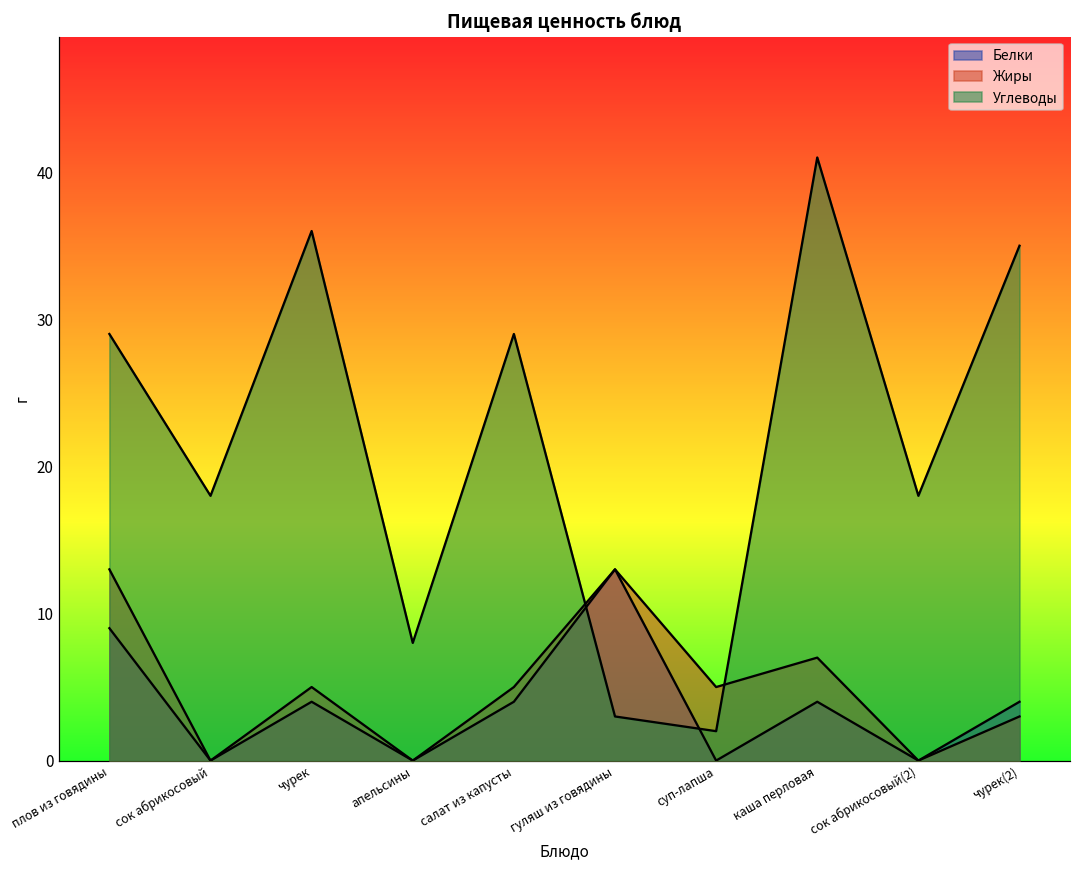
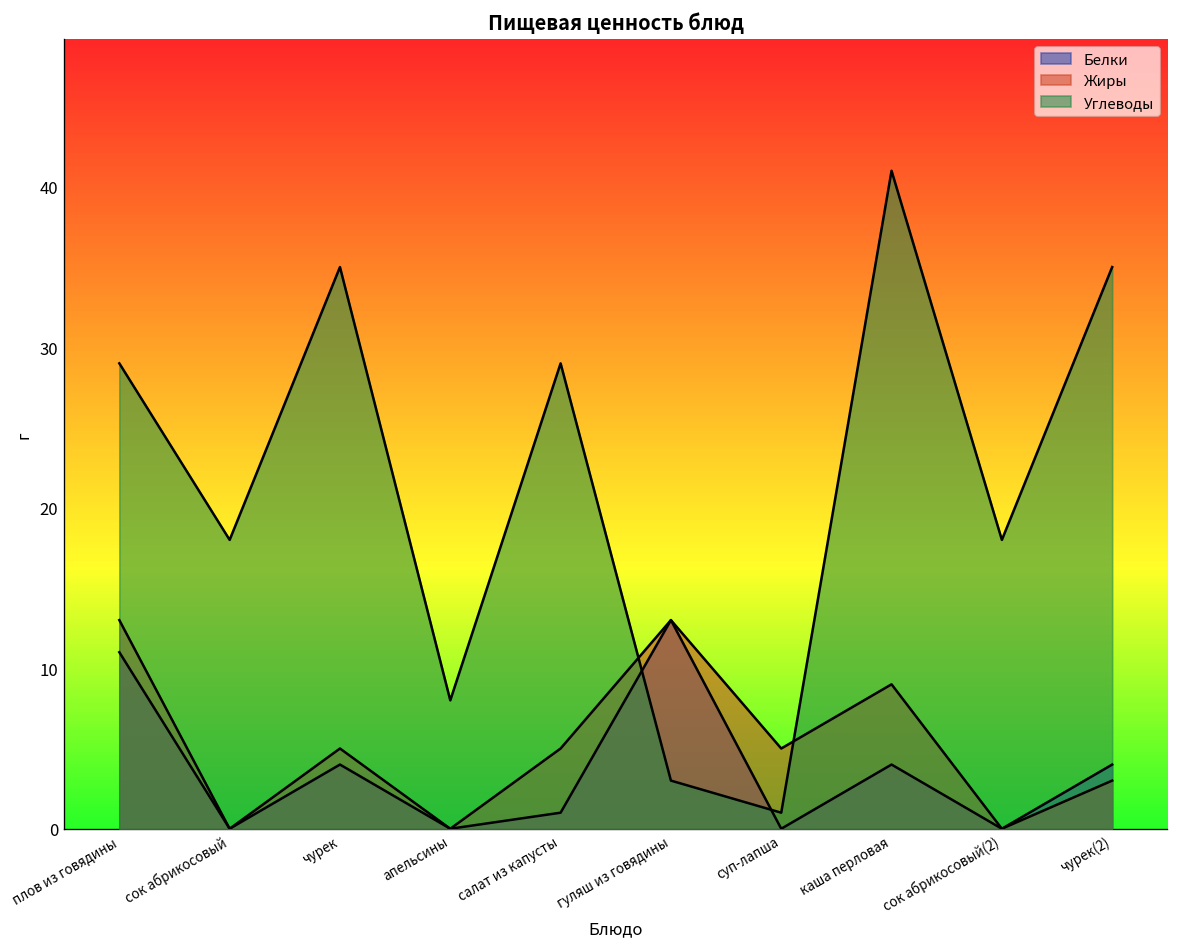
Белки, плов из говядины: 9 -> 11
Углеводы, чурек: 36 -> 35
Белки, салат из капусты: 4 -> 1
Углеводы, суп-лапша: 2 -> 1
Жиры, каша перловая: 7 -> 9
